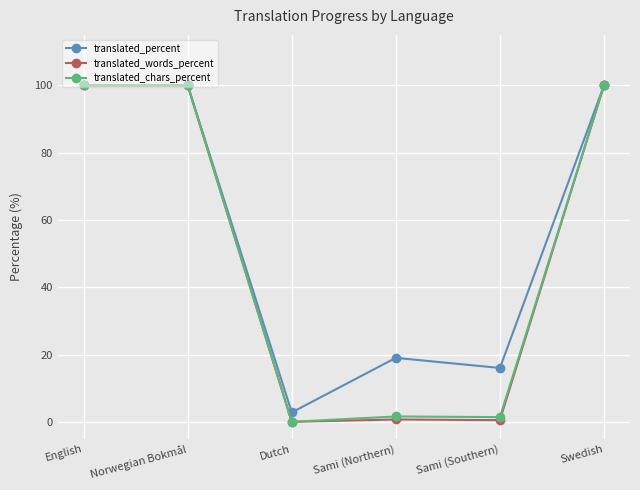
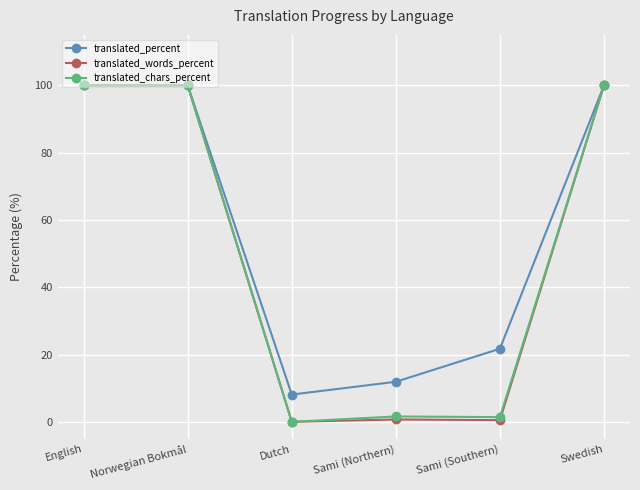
translated_percent, Dutch: 3 -> 8
translated_percent, Sami (Northern): 19 -> 12
translated_percent, Sami (Southern): 16 -> 22
